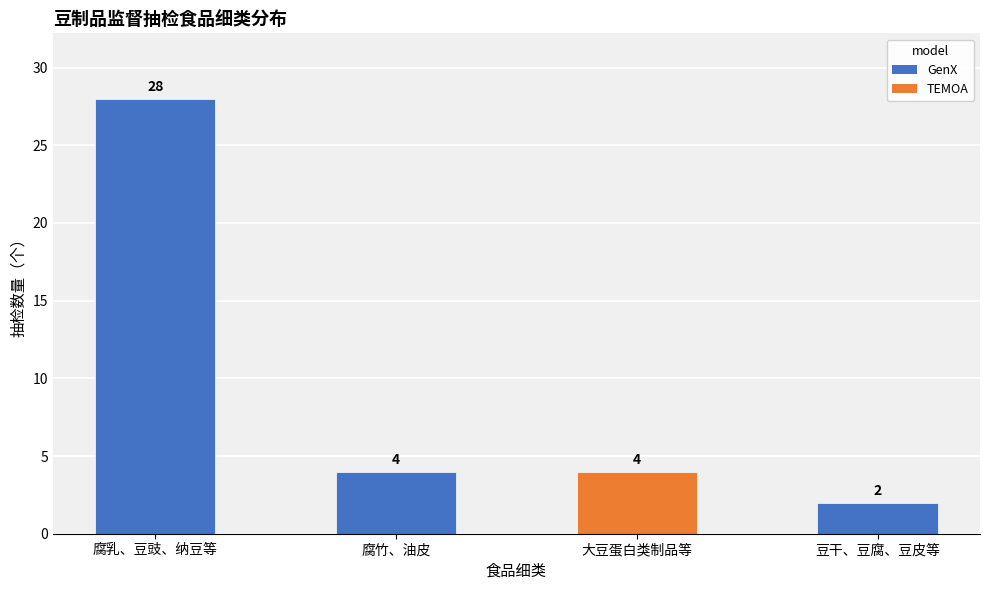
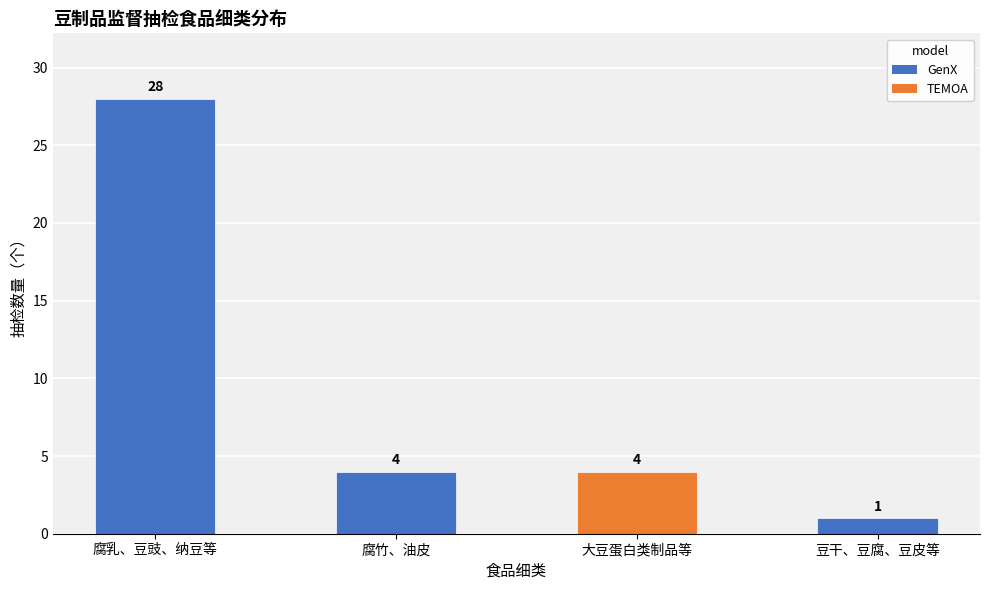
豆干、豆腐、豆皮等: 2 -> 1
